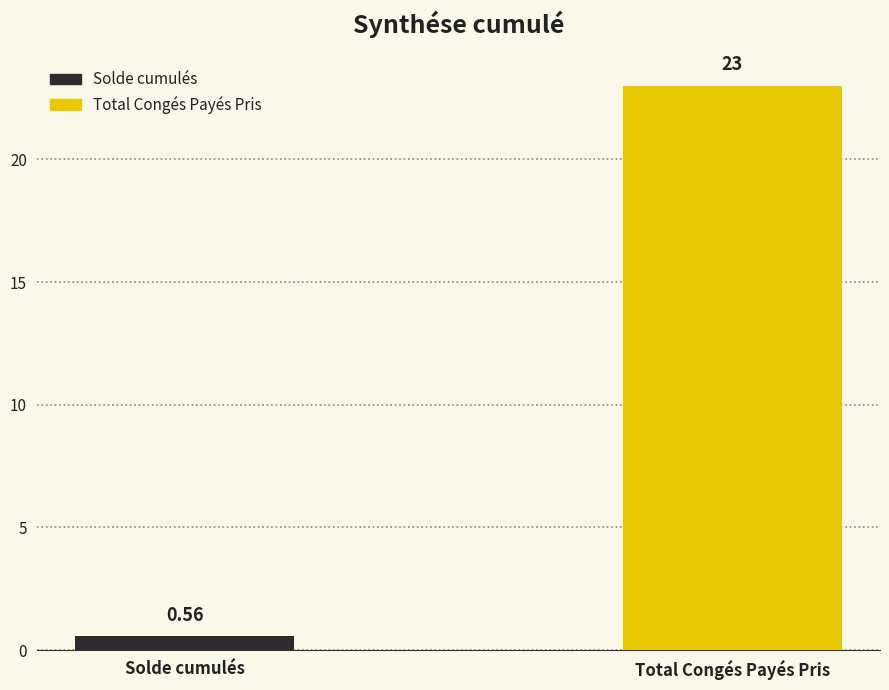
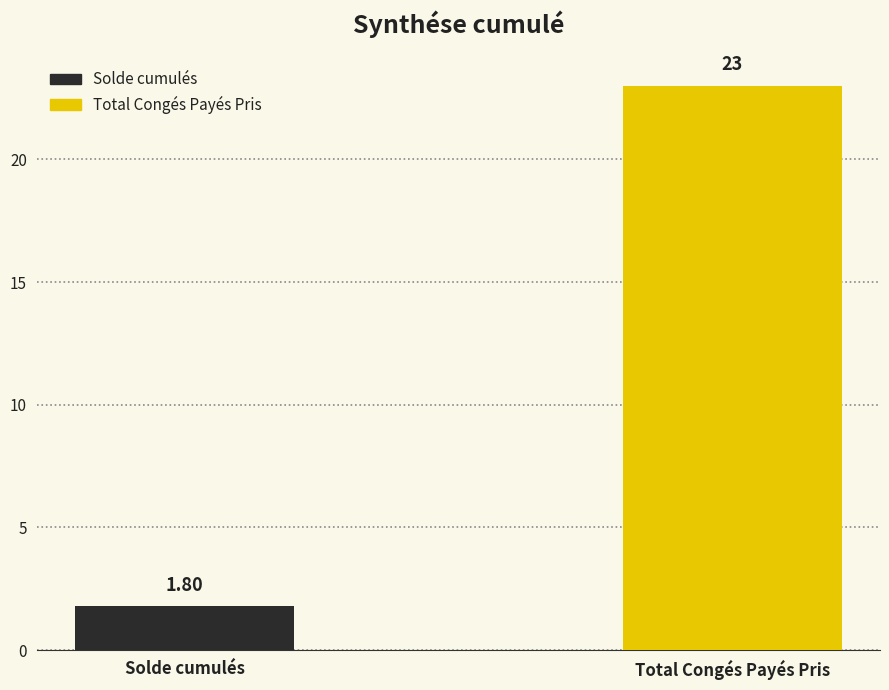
Solde cumulés: 0.56 -> 1.80
